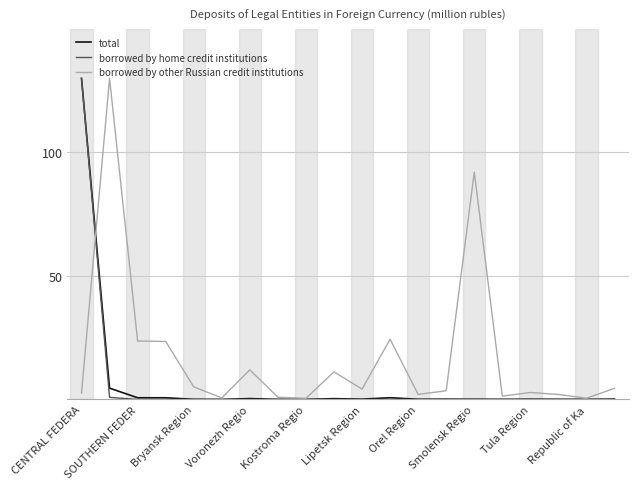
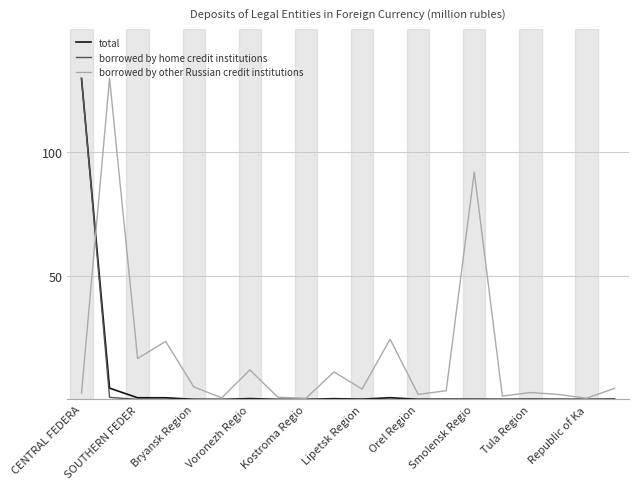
borrowed by other Russian credit institutions, SOUTHERN FEDER: 24 -> 17
